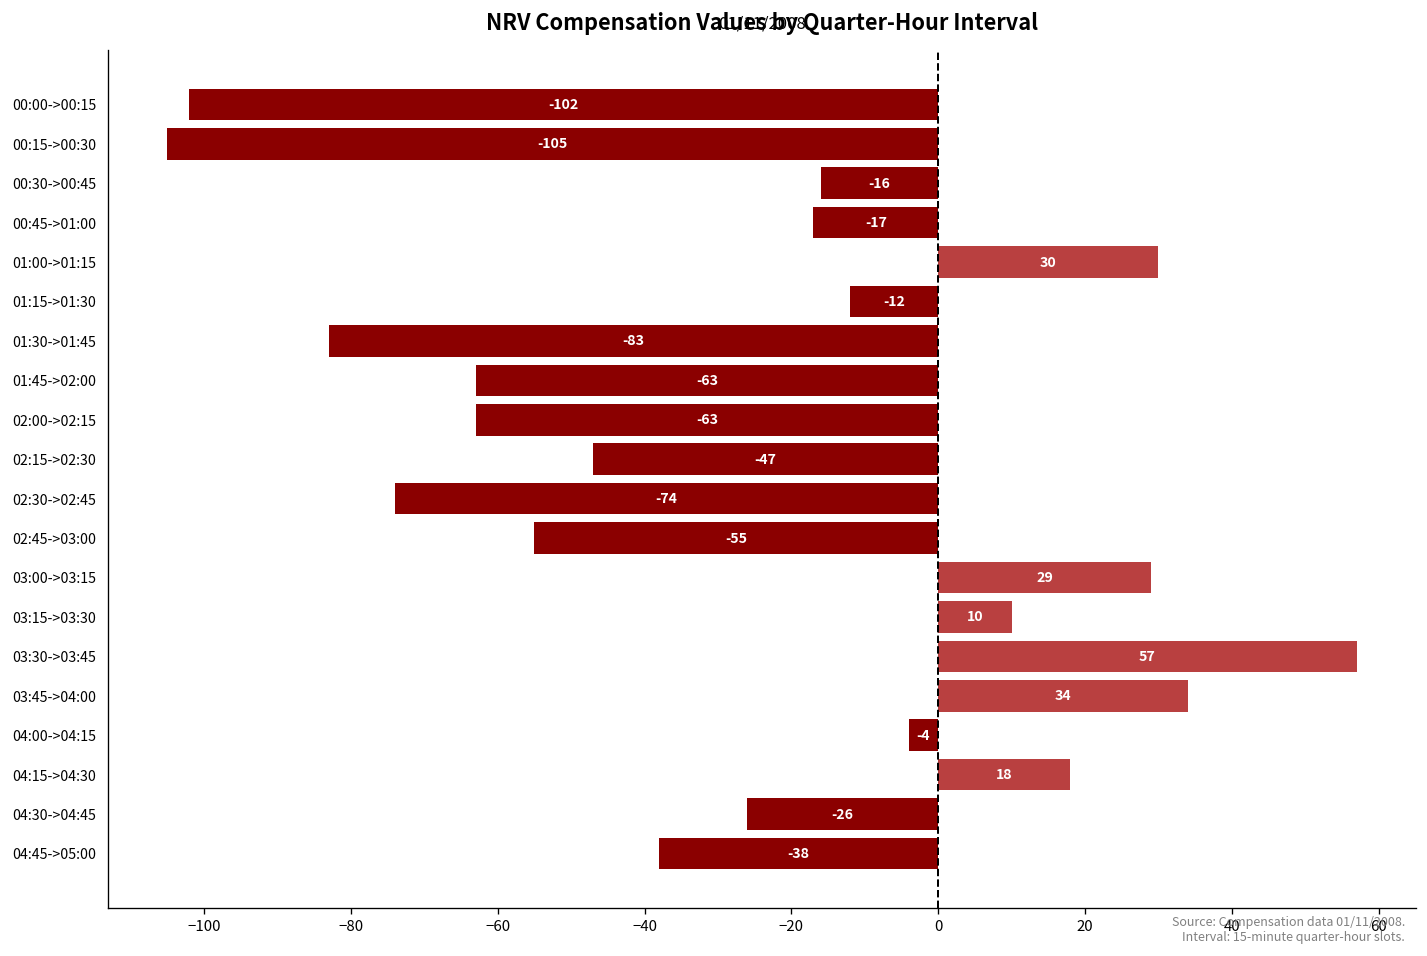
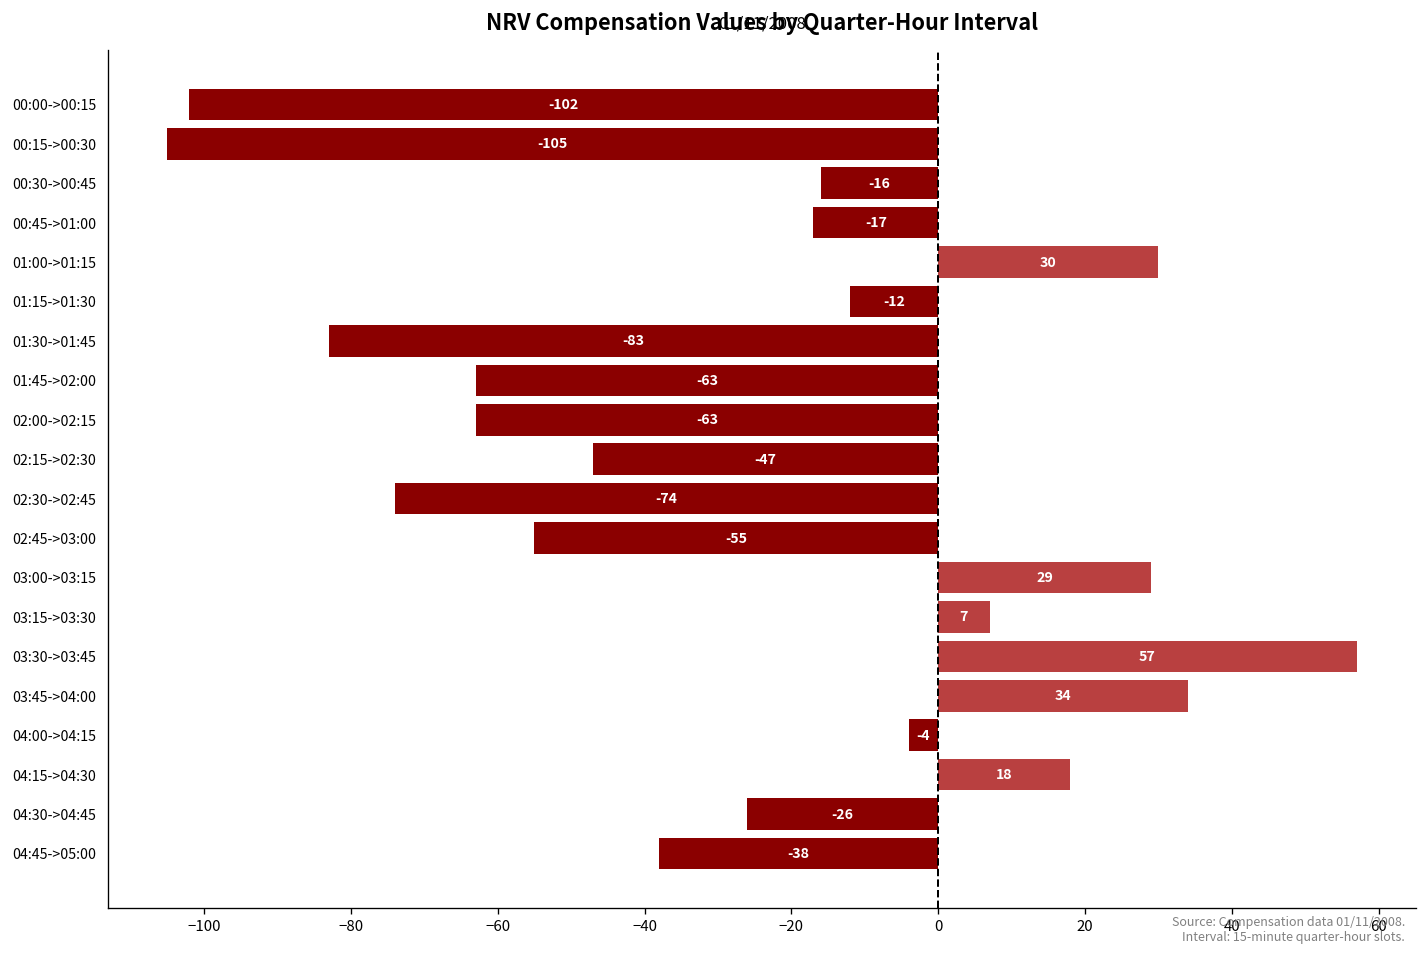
03:15->03:30: 10 -> 7
